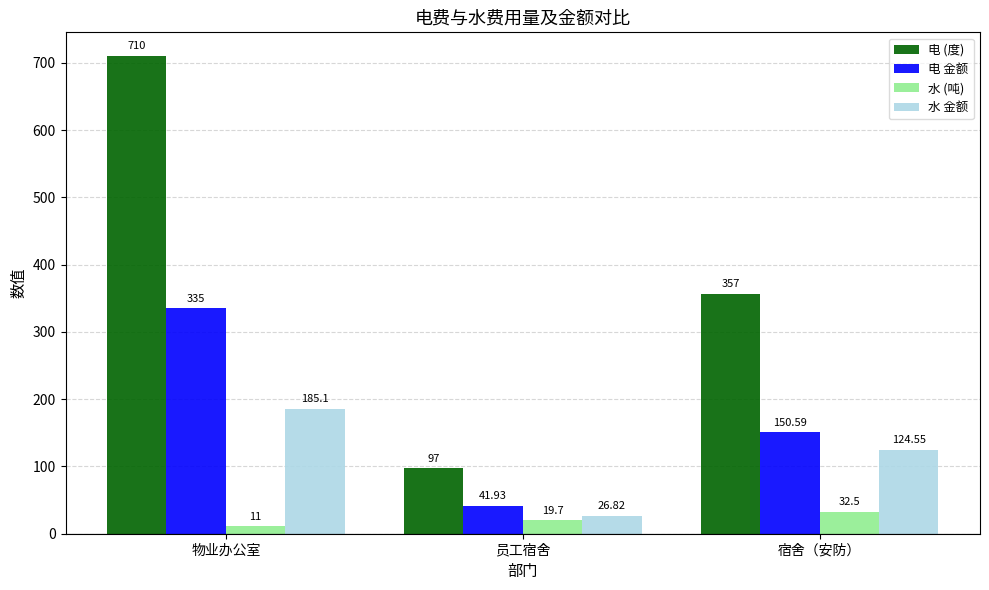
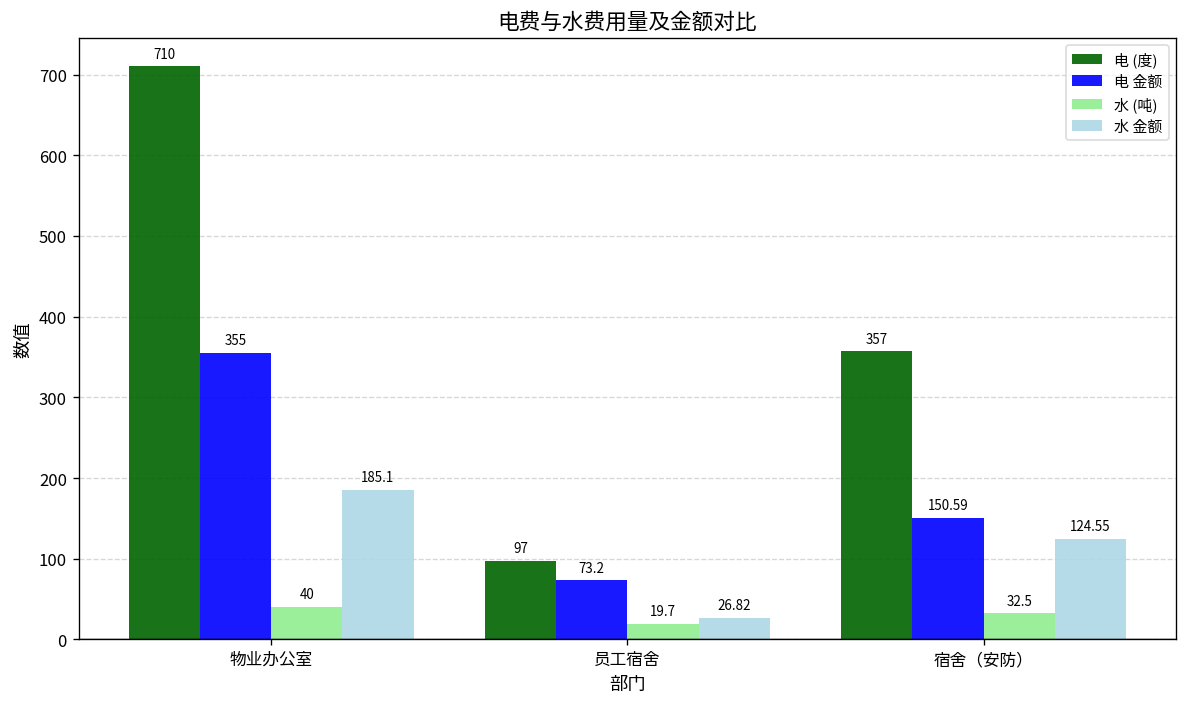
电 金额, 物业办公室: 335 -> 355
水 (吨), 物业办公室: 11 -> 40
电 金额, 员工宿舍: 41.93 -> 73.2
